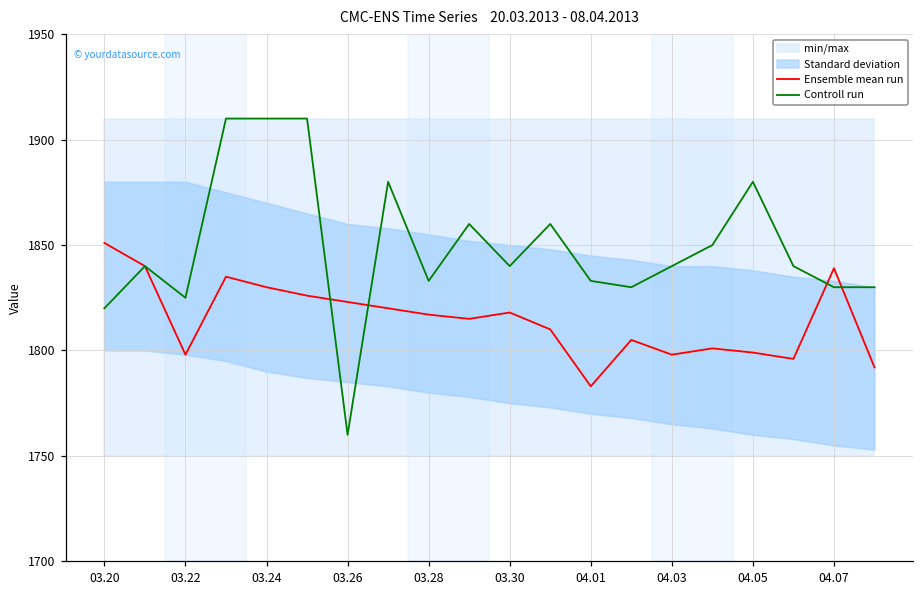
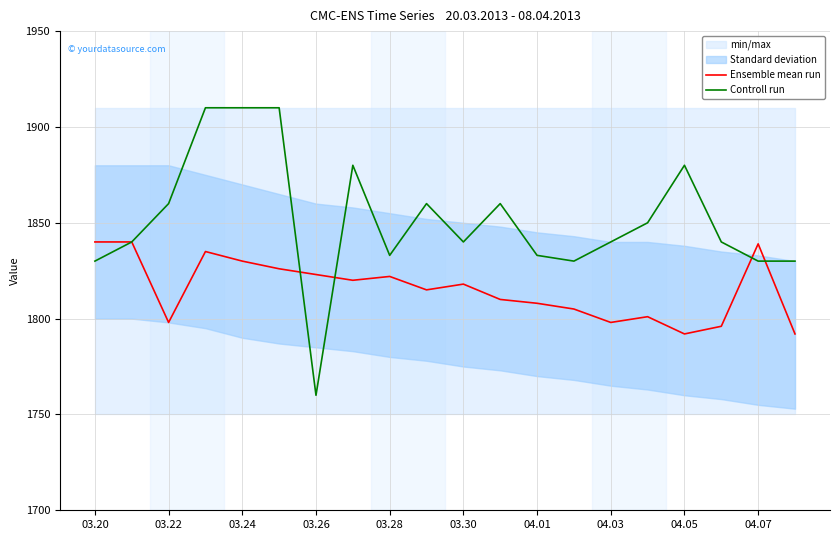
Ensemble mean run, 03.20: 1851 -> 1840
Controll run, 03.20: 1820 -> 1830
Controll run, 03.22: 1825 -> 1860
Ensemble mean run, 03.28: 1817 -> 1822
Ensemble mean run, 04.01: 1783 -> 1808
Ensemble mean run, 04.05: 1799 -> 1792
